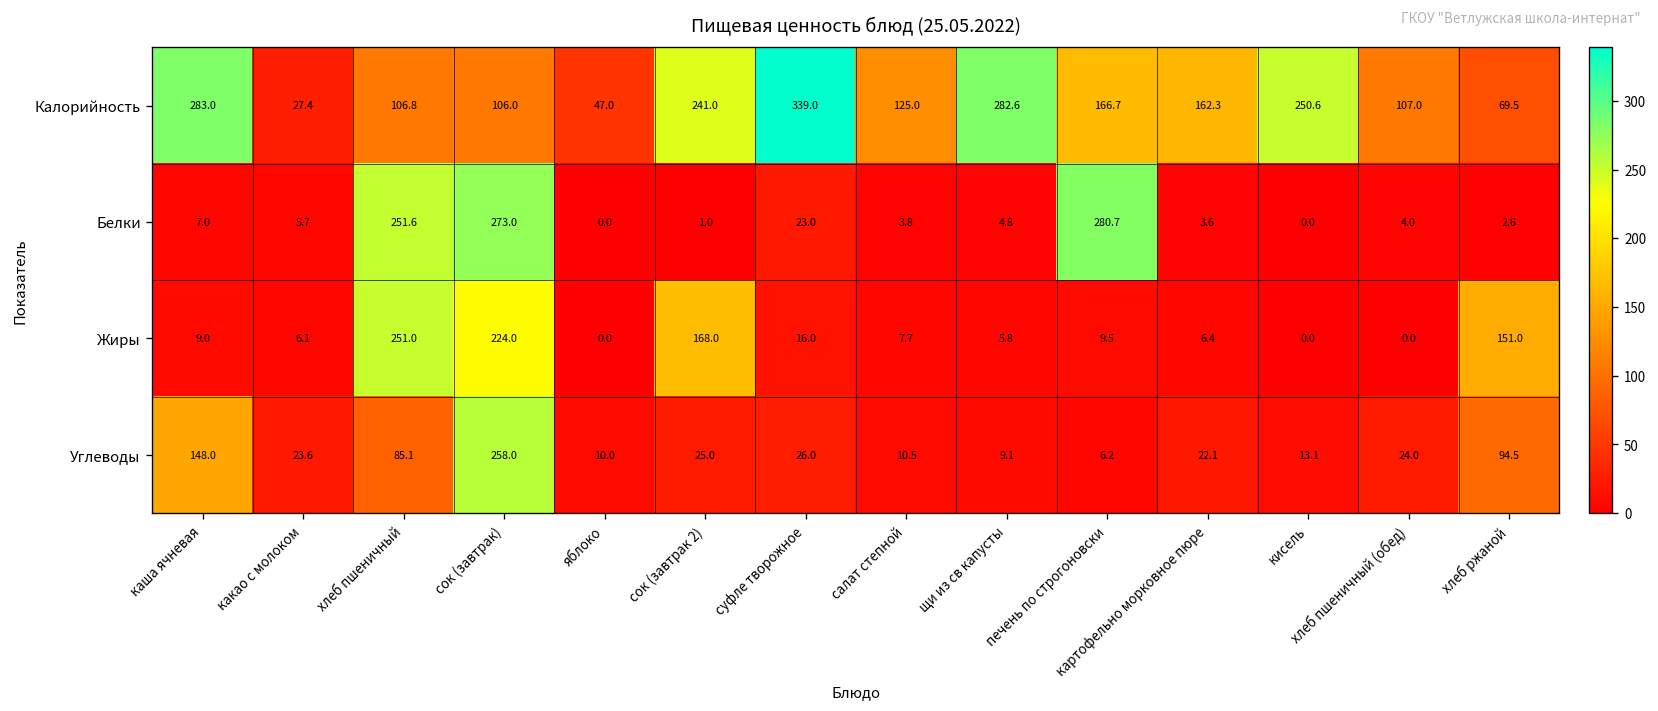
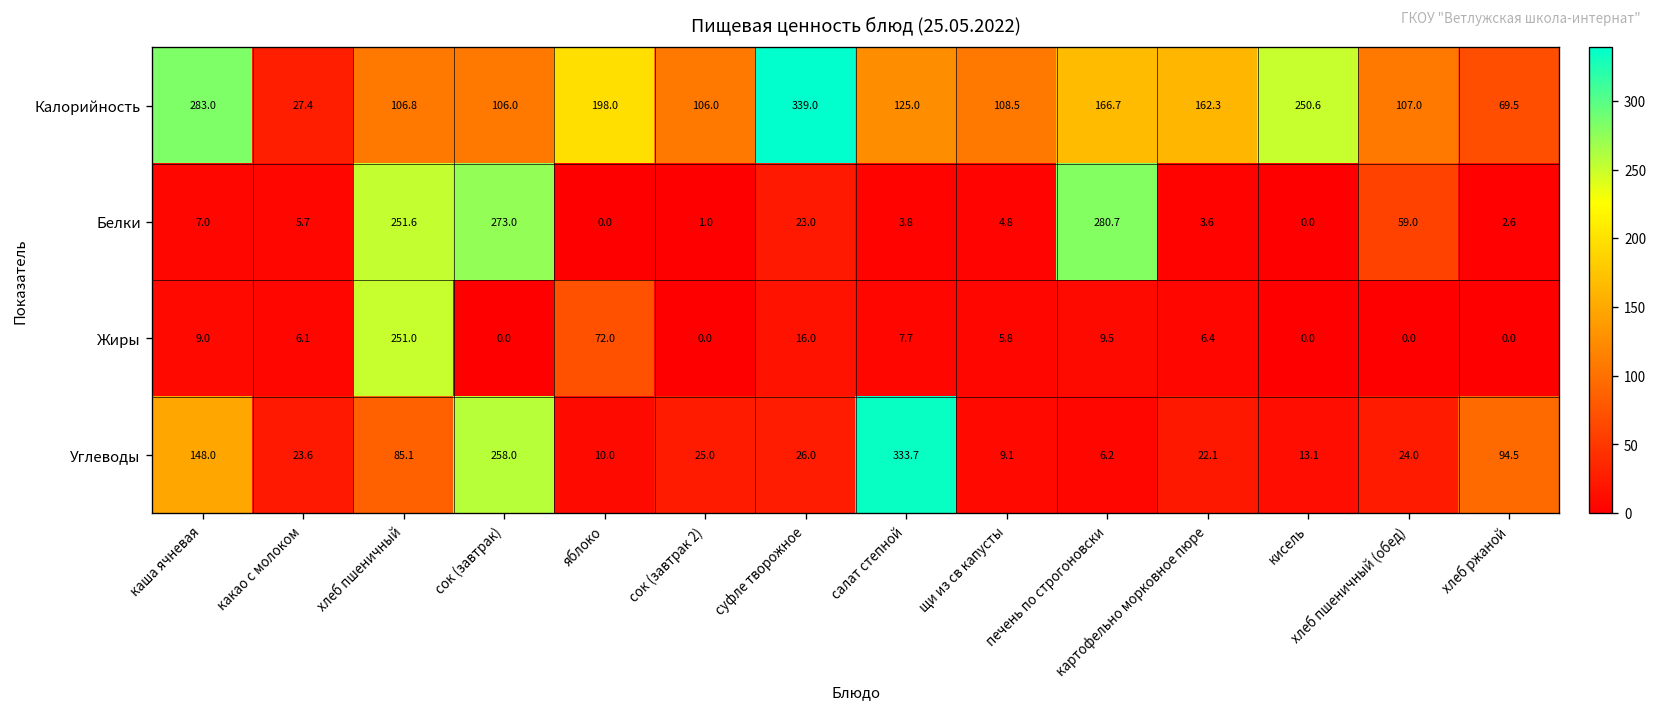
Калорийность, яблоко: 47.0 -> 198.0
Калорийность, сок (завтрак 2): 241.0 -> 106.0
Калорийность, щи из св капусты: 282.6 -> 108.5
Белки, хлеб пшеничный (обед): 4.0 -> 59.0
Жиры, сок (завтрак): 224.0 -> 0.0
Жиры, яблоко: 0.0 -> 72.0
Жиры, сок (завтрак 2): 168.0 -> 0.0
Жиры, хлеб ржаной: 151.0 -> 0.0
Углеводы, салат степной: 10.5 -> 333.7
